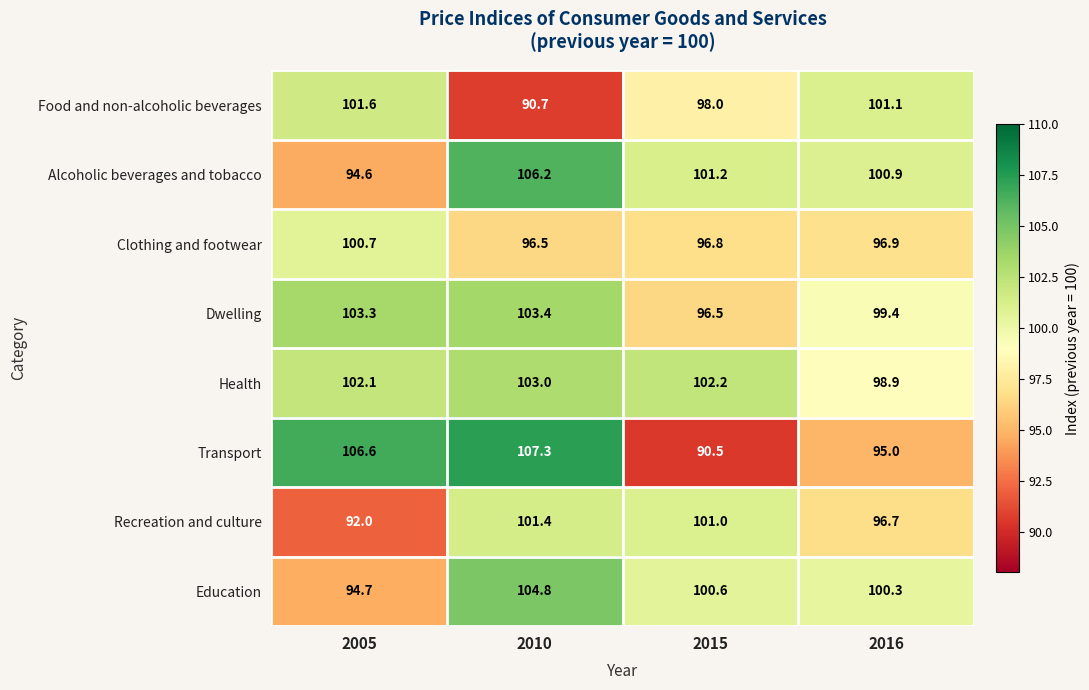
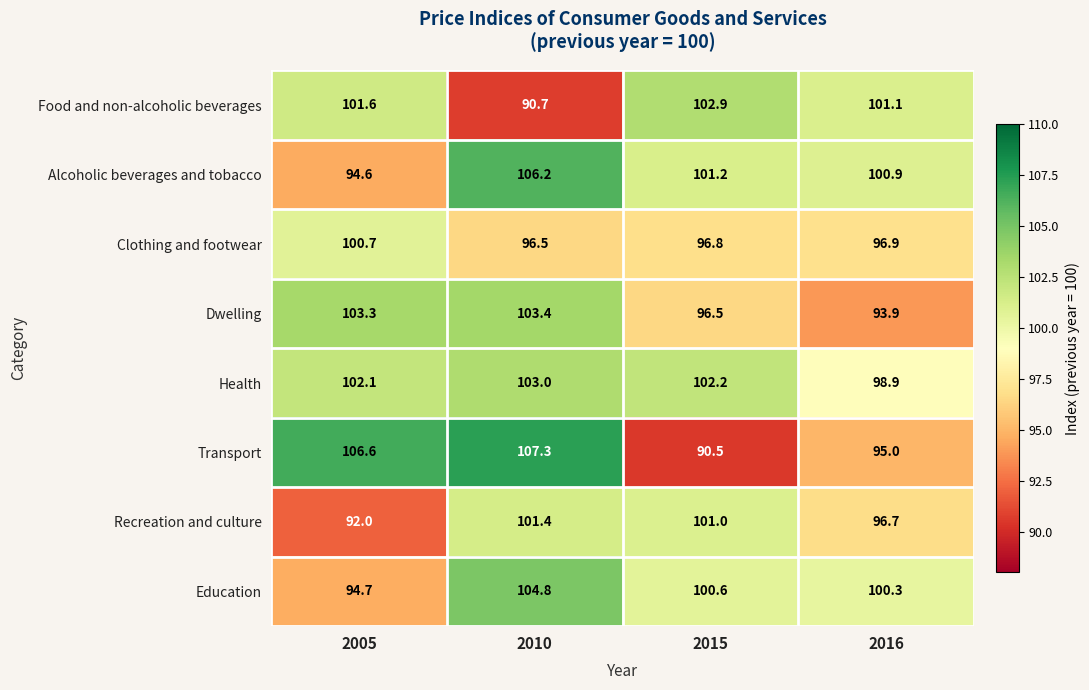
Food and non-alcoholic beverages, 2015: 98.0 -> 102.9
Dwelling, 2016: 99.4 -> 93.9
